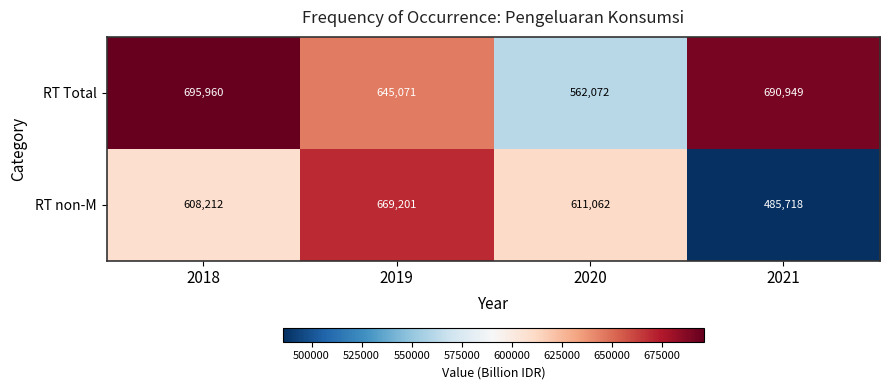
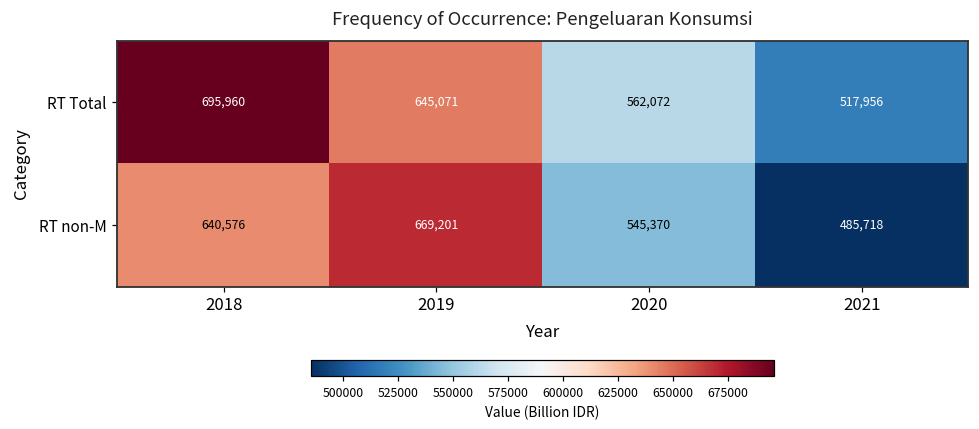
RT Total, 2021: 690,949 -> 517,956
RT non-M, 2018: 608,212 -> 640,576
RT non-M, 2020: 611,062 -> 545,370
